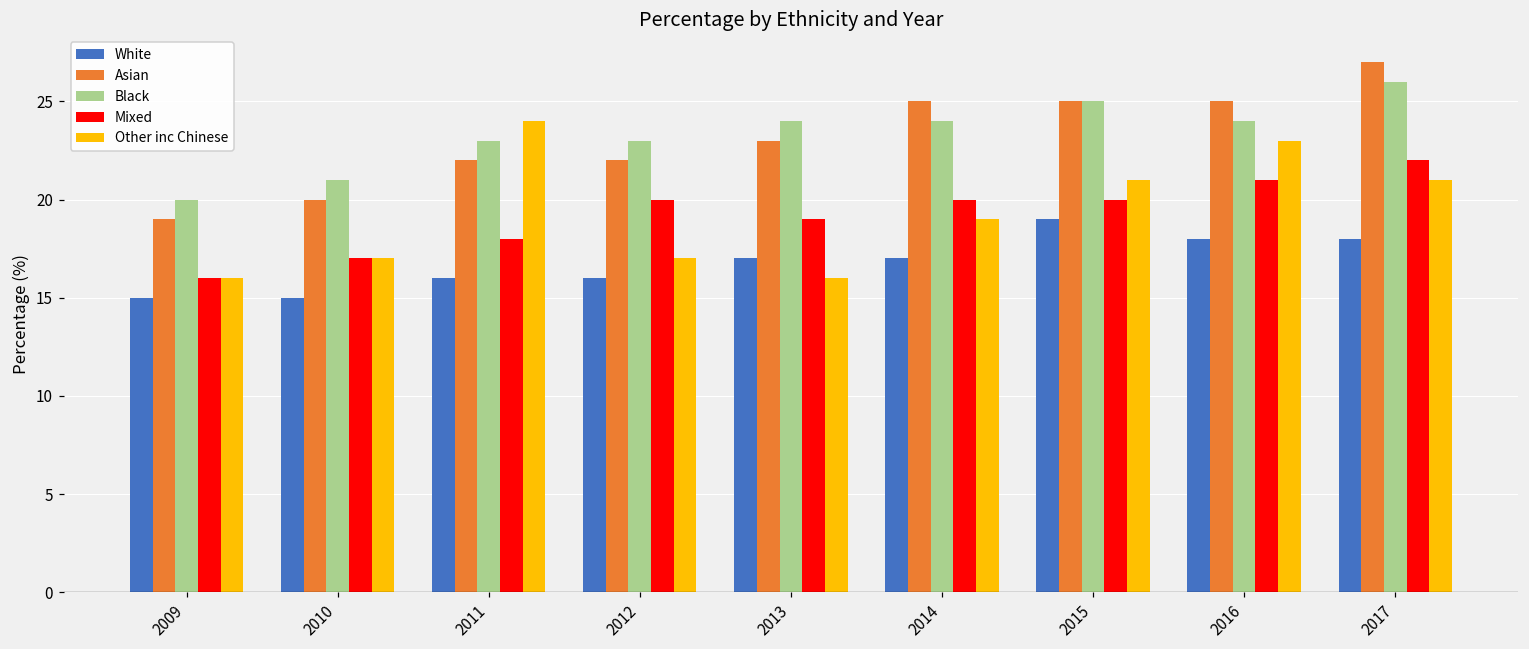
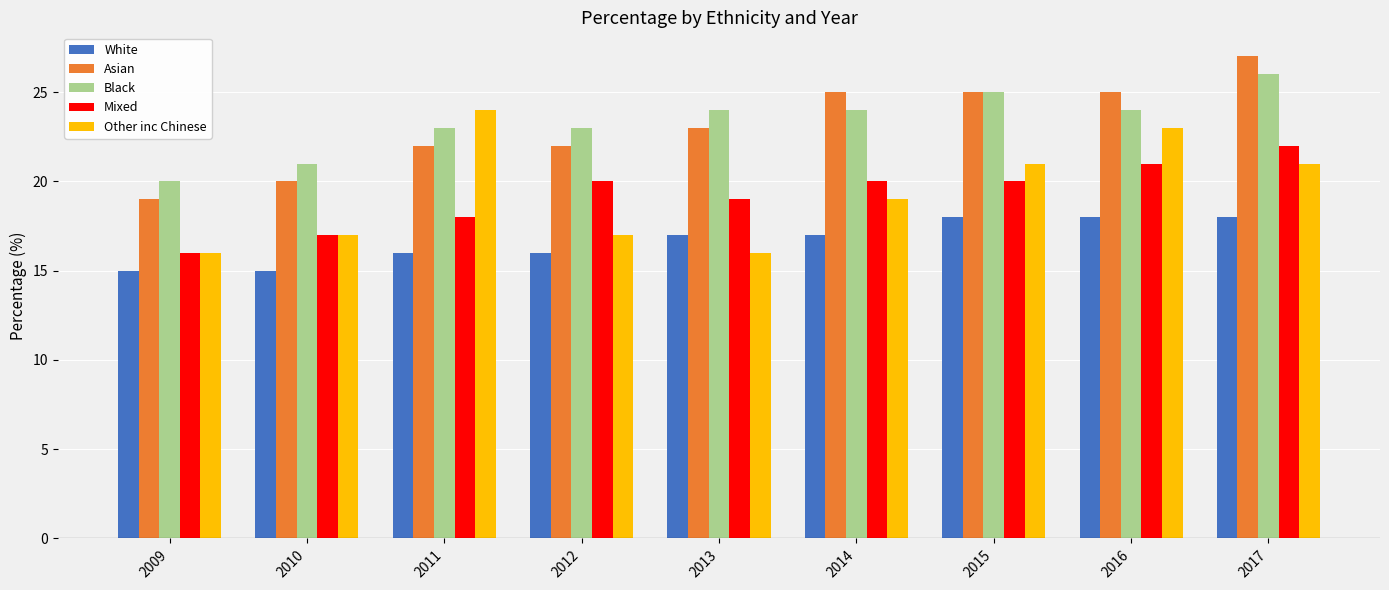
White, 2015: 19 -> 18
